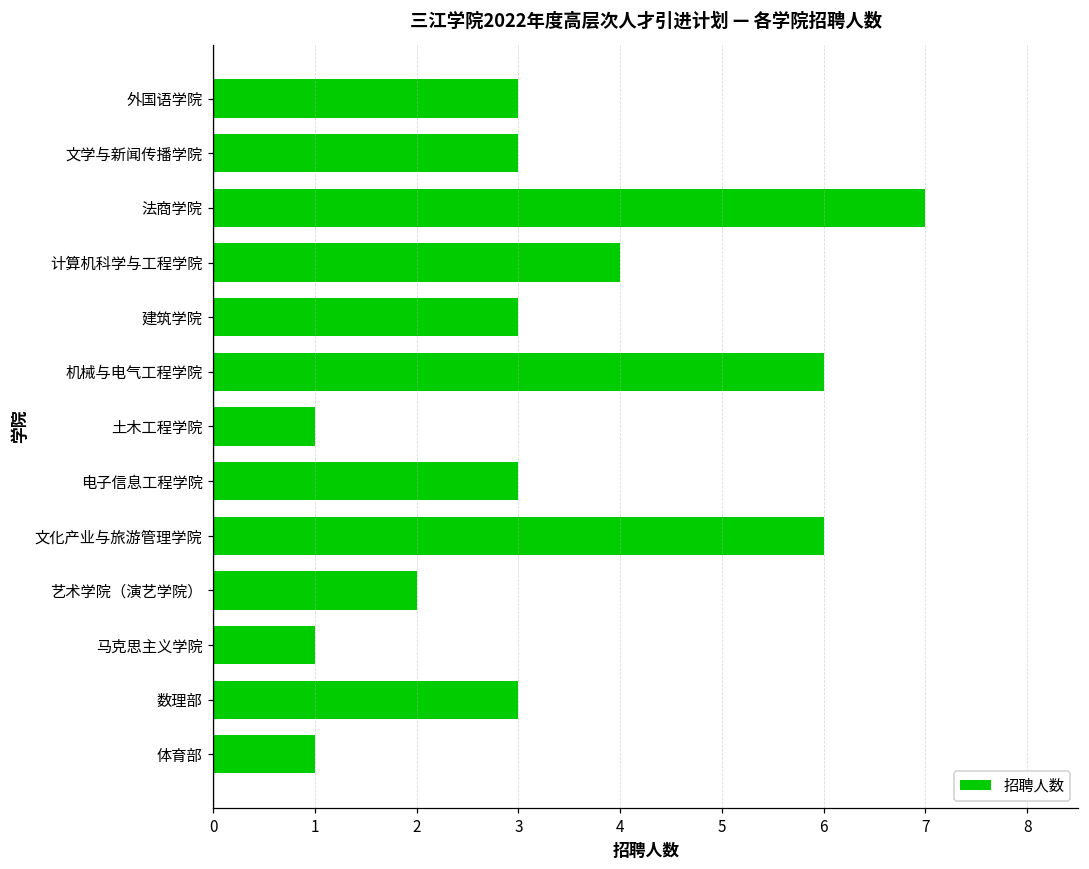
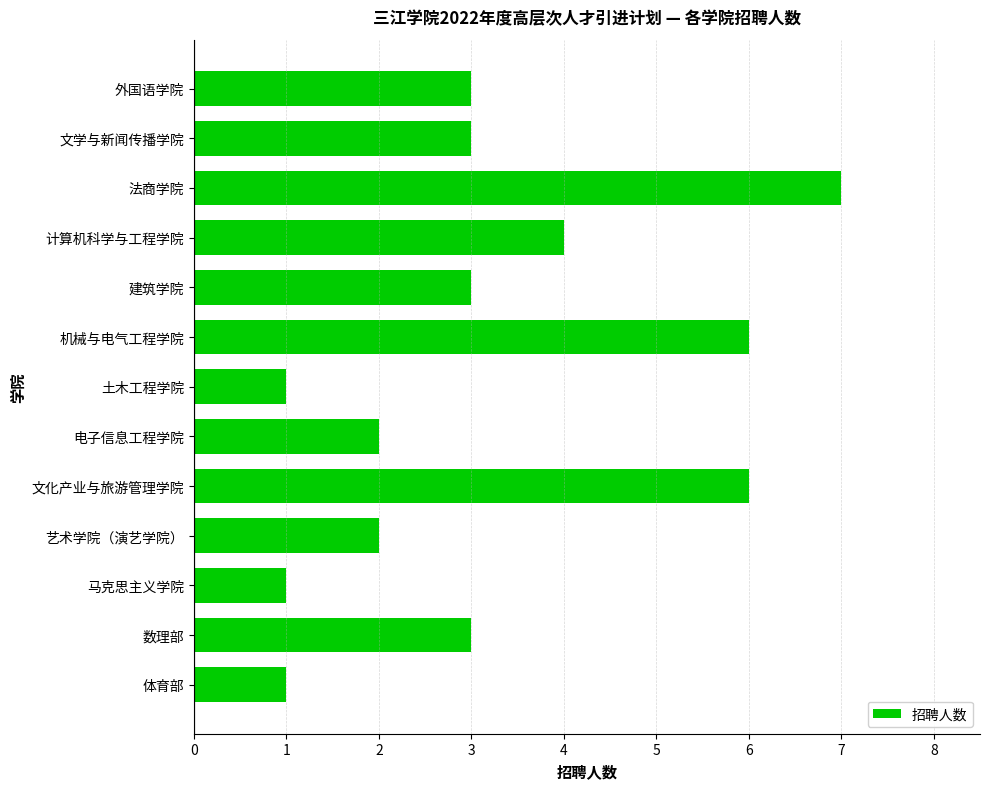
电子信息工程学院: 3 -> 2
